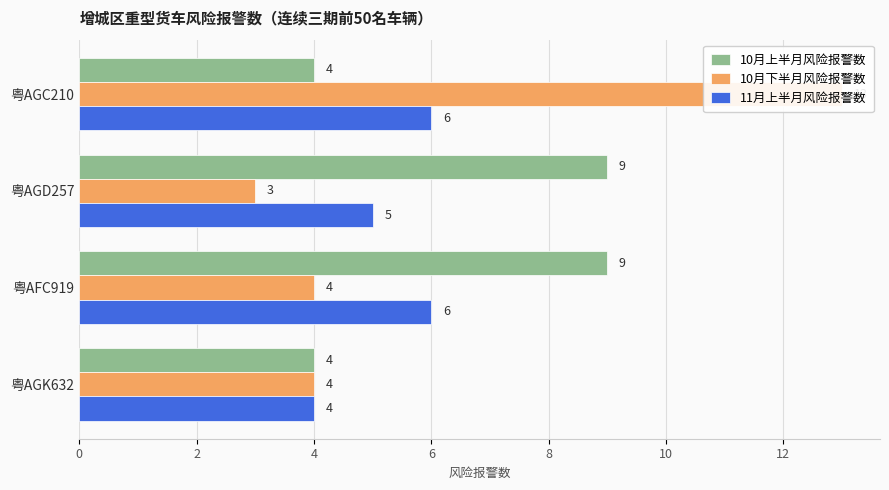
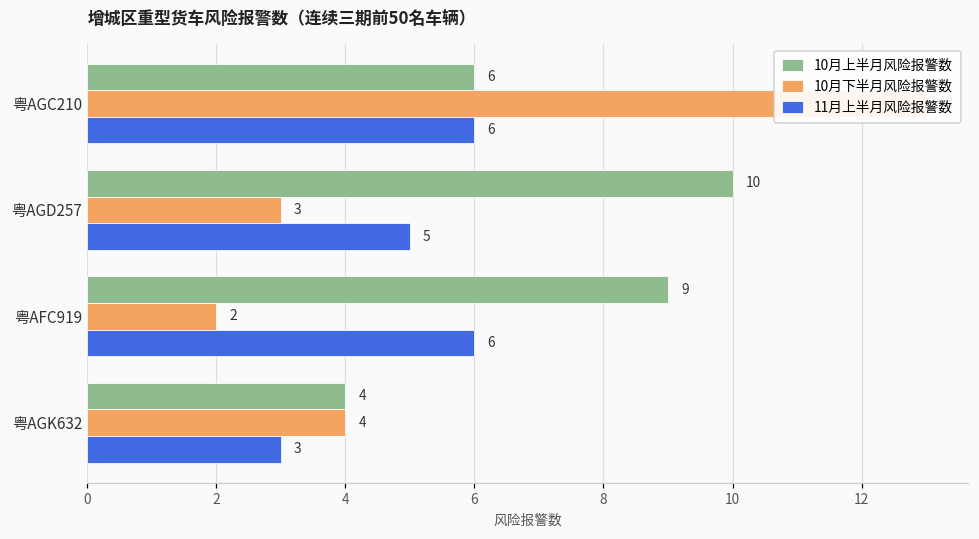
10月上半月风险报警数, 粤AGC210: 4 -> 6
10月上半月风险报警数, 粤AGD257: 9 -> 10
10月下半月风险报警数, 粤AFC919: 4 -> 2
11月上半月风险报警数, 粤AGK632: 4 -> 3
